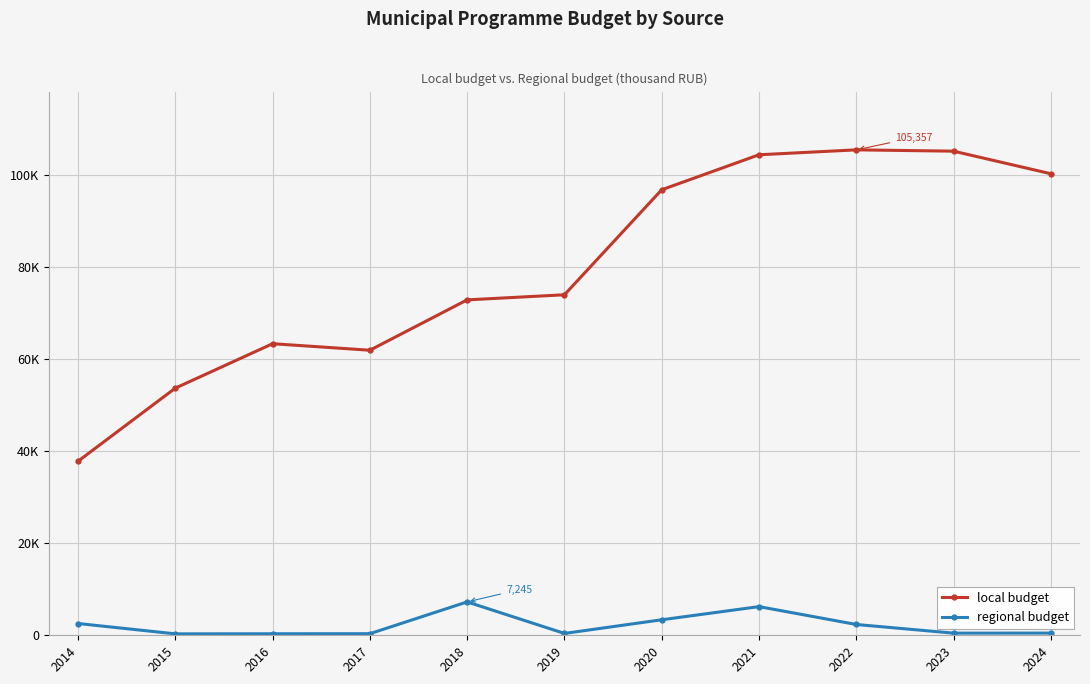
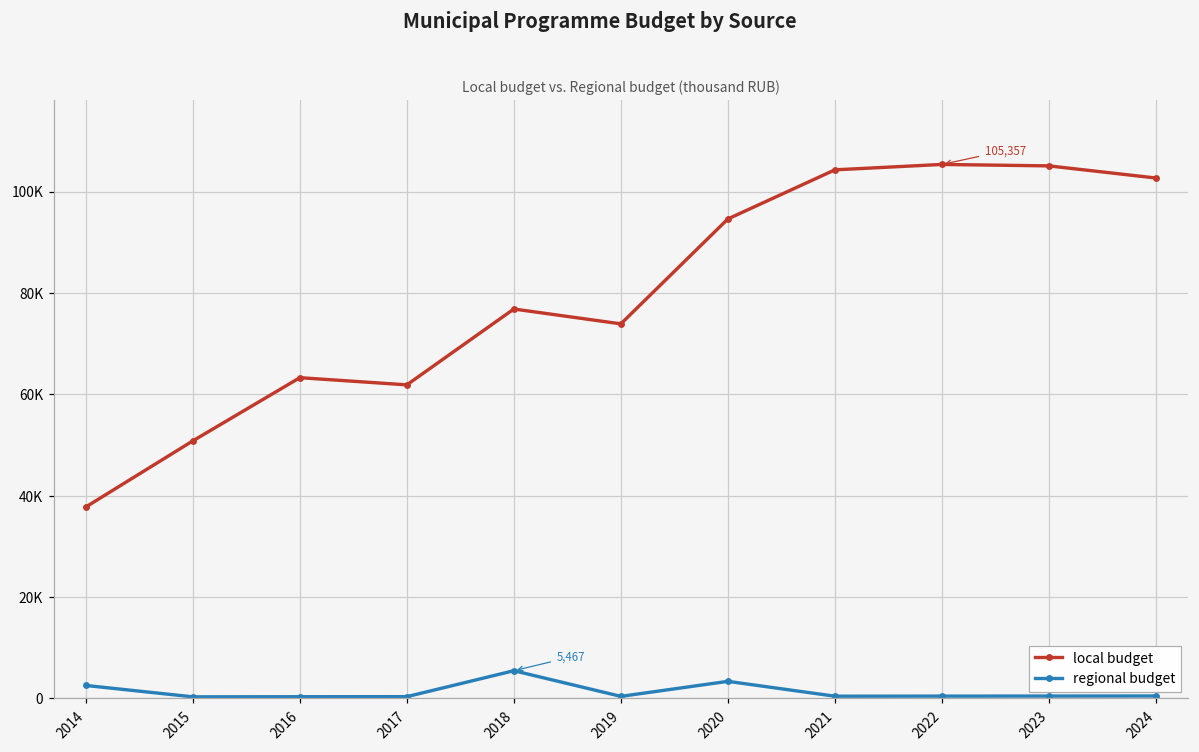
local budget, 2015: 54000 -> 51000
local budget, 2018: 73000 -> 77000
regional budget, 2018: 7,245 -> 5,467
local budget, 2020: 97000 -> 95000
regional budget, 2021: 6000 -> 0
regional budget, 2022: 2000 -> 0
local budget, 2024: 100000 -> 103000
